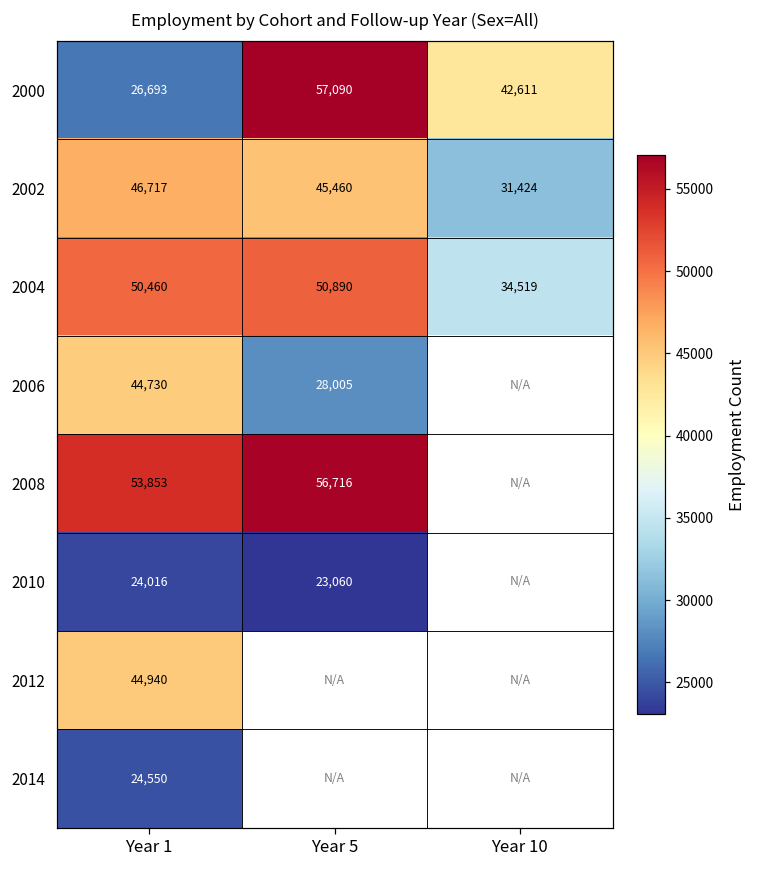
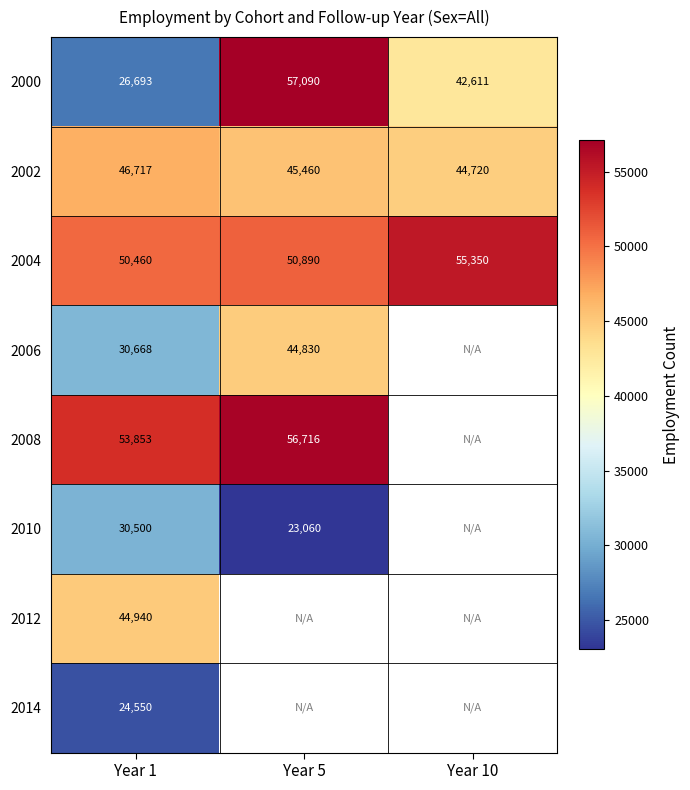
2002, Year 10: 31,424 -> 44,720
2004, Year 10: 34,519 -> 55,350
2006, Year 1: 44,730 -> 30,668
2006, Year 5: 28,005 -> 44,830
2010, Year 1: 24,016 -> 30,500
